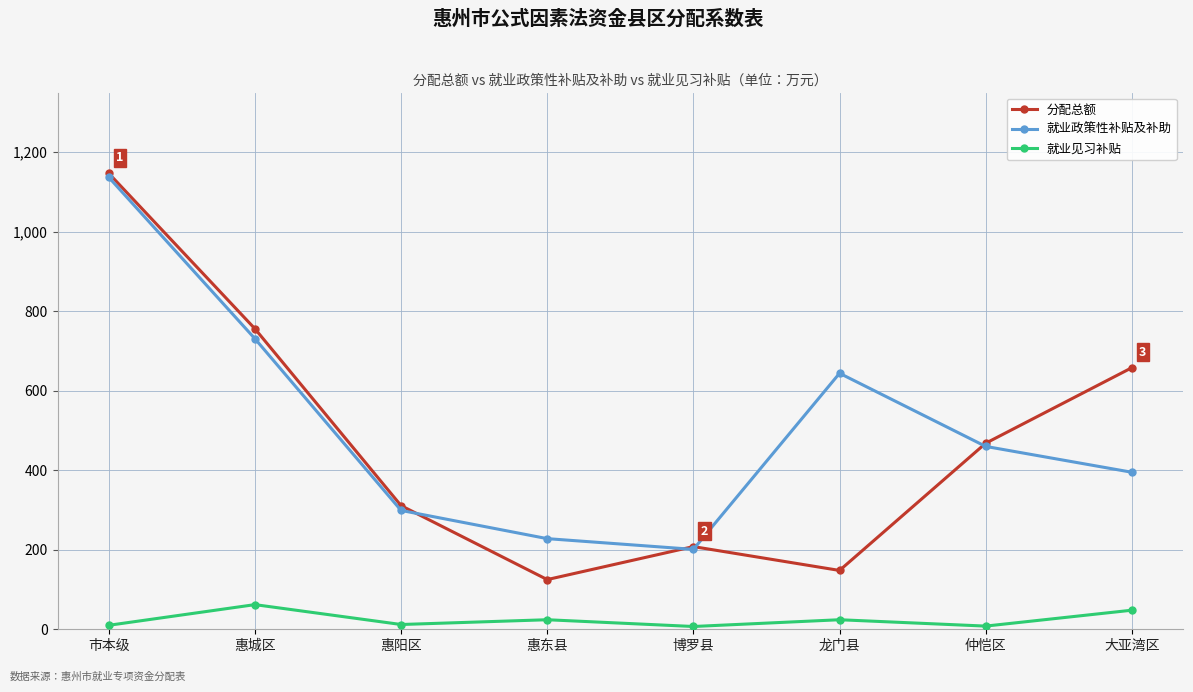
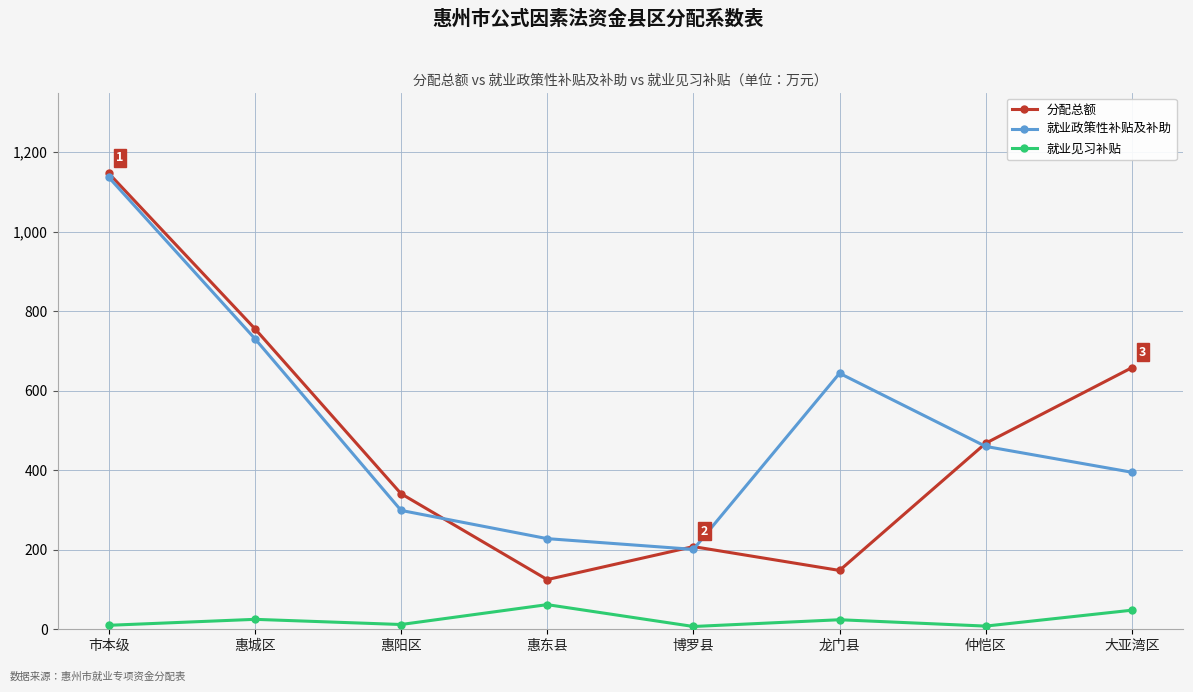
就业见习补贴, 惠城区: 60 -> 30
分配总额, 惠阳区: 310 -> 340
就业见习补贴, 惠东县: 20 -> 60
